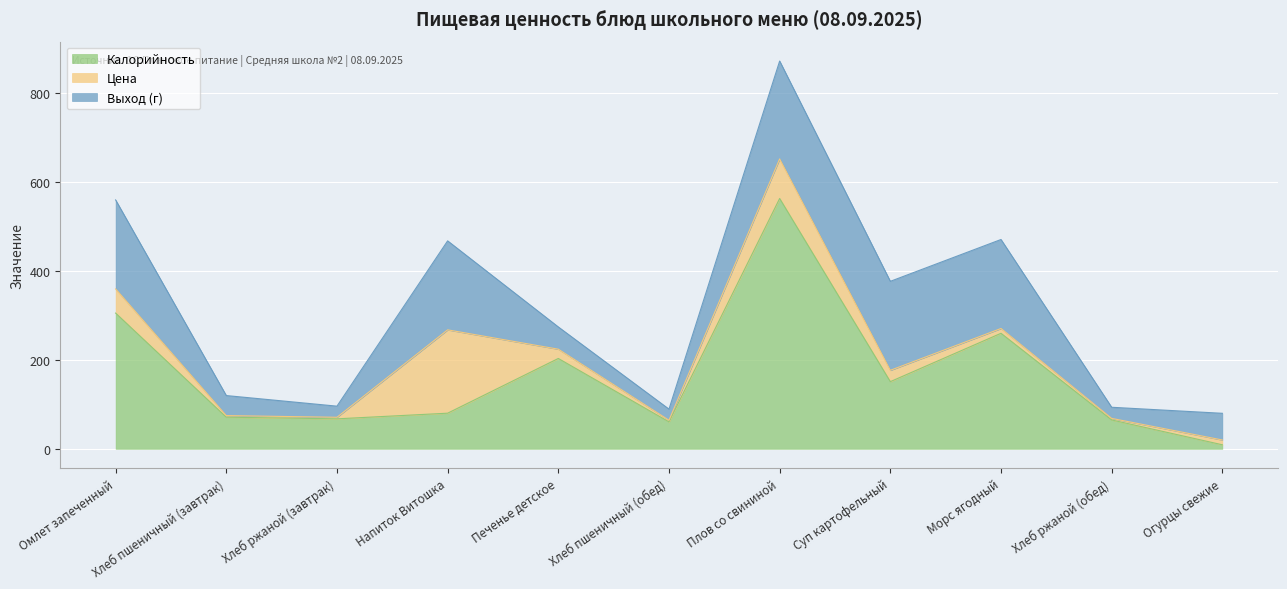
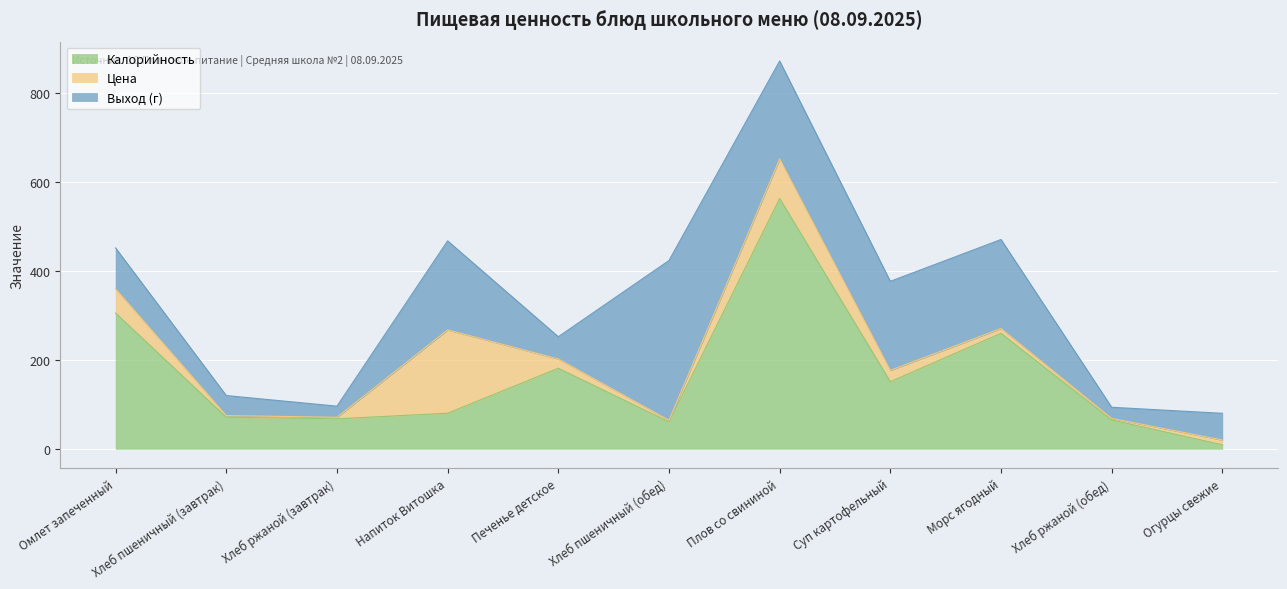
Выход (г), Омлет запеченный: 200 -> 90
Калорийность, Печенье детское: 200 -> 180
Выход (г), Хлеб пшеничный (обед): 30 -> 360
